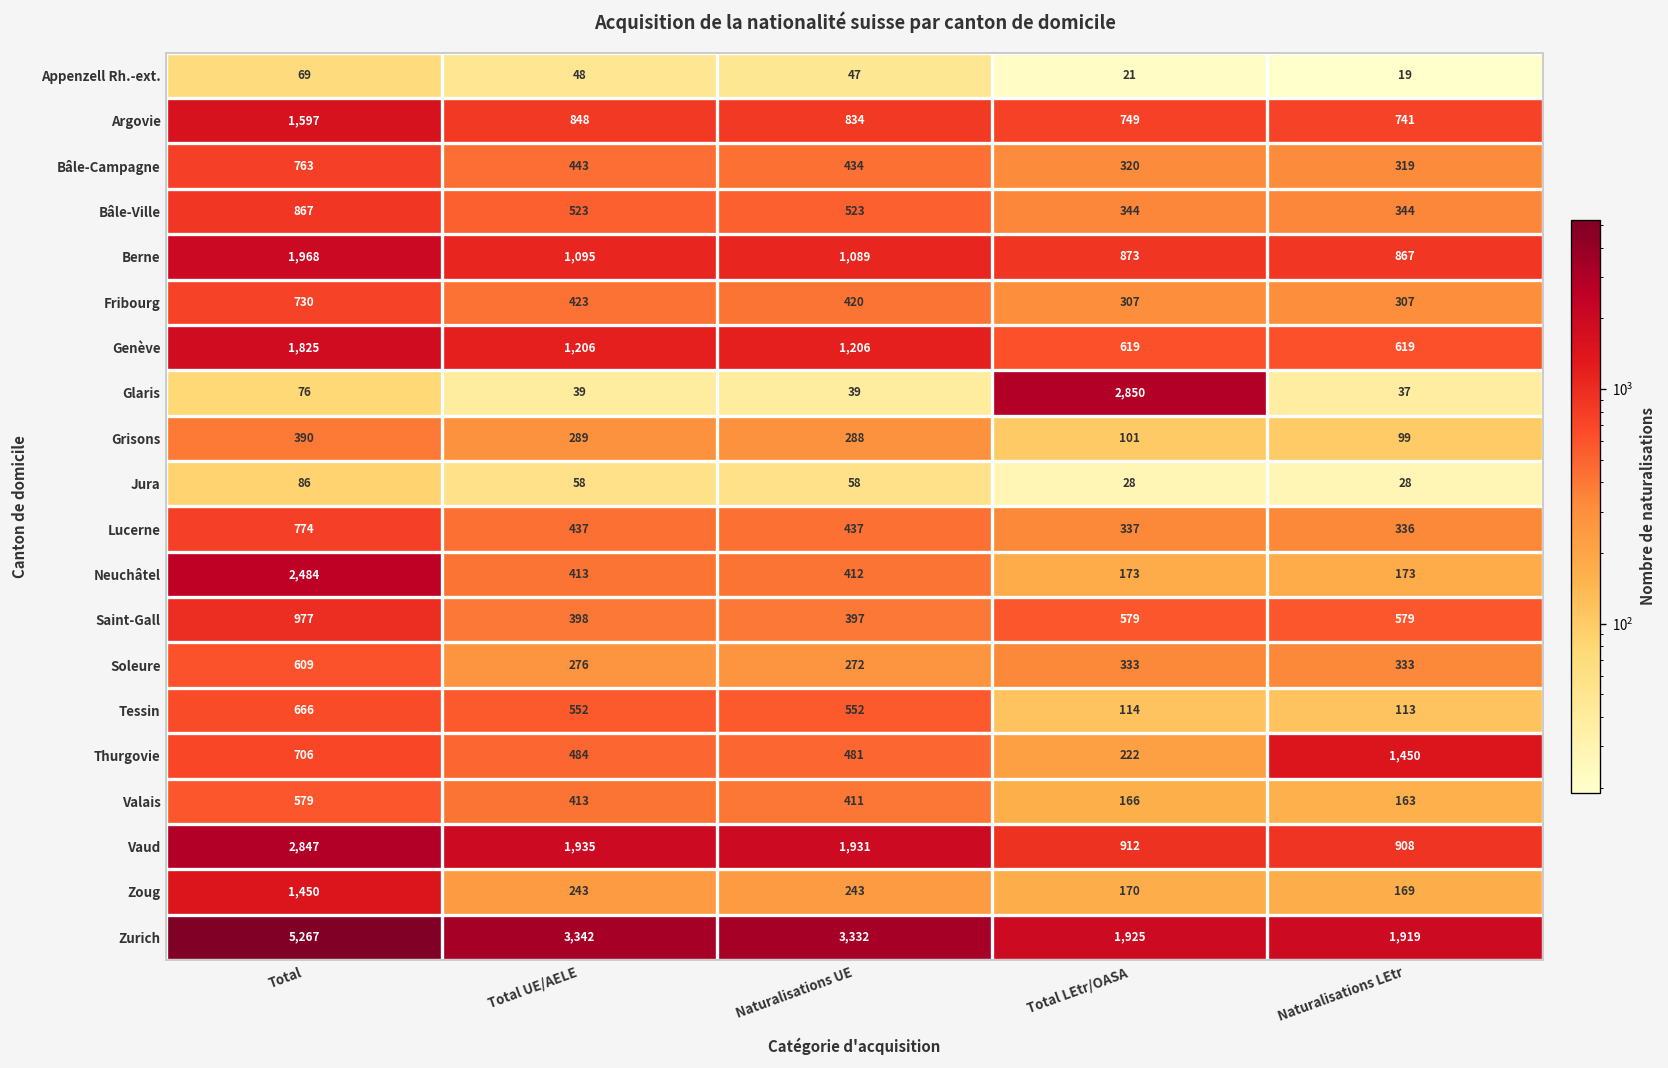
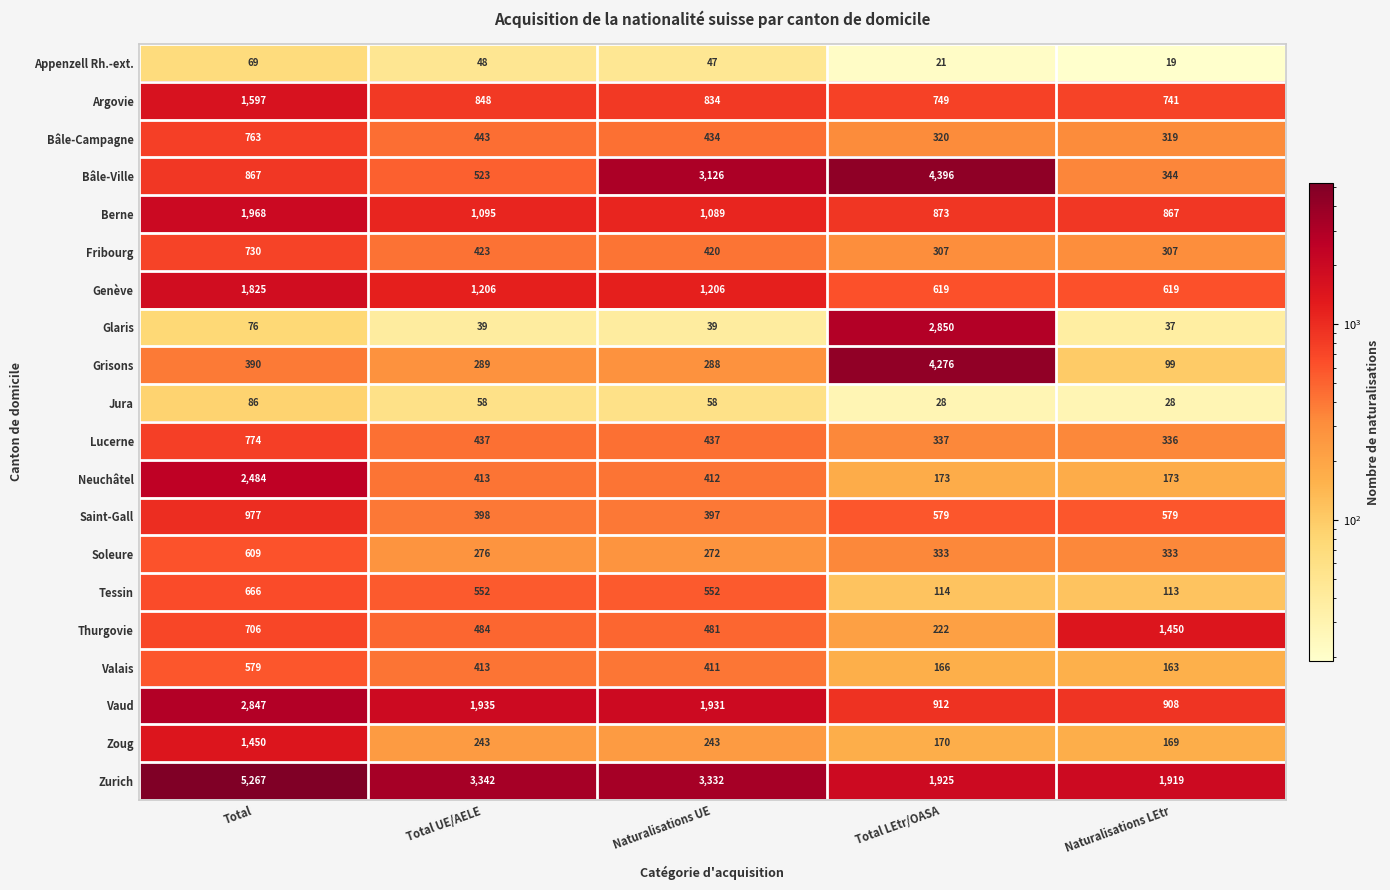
Bâle-Ville, Naturalisations UE: 523 -> 3,126
Bâle-Ville, Total LEtr/OASA: 344 -> 4,396
Grisons, Total LEtr/OASA: 101 -> 4,276
